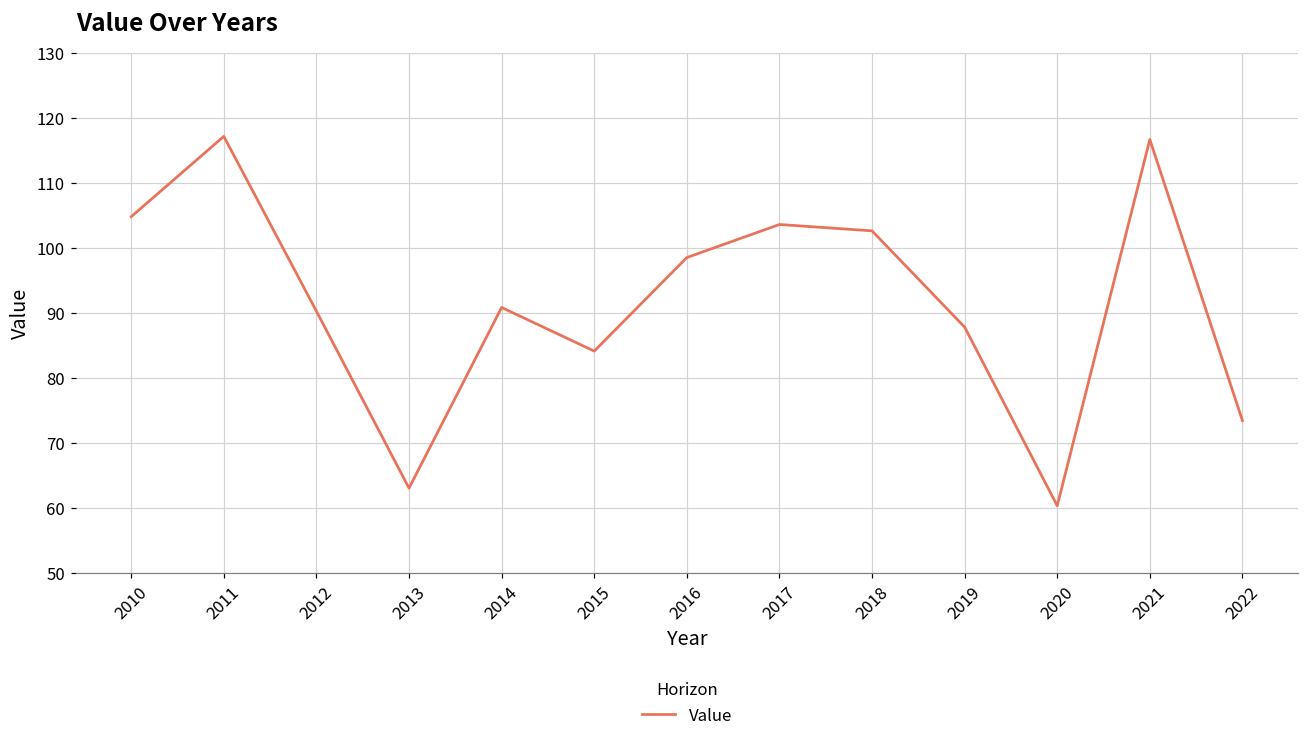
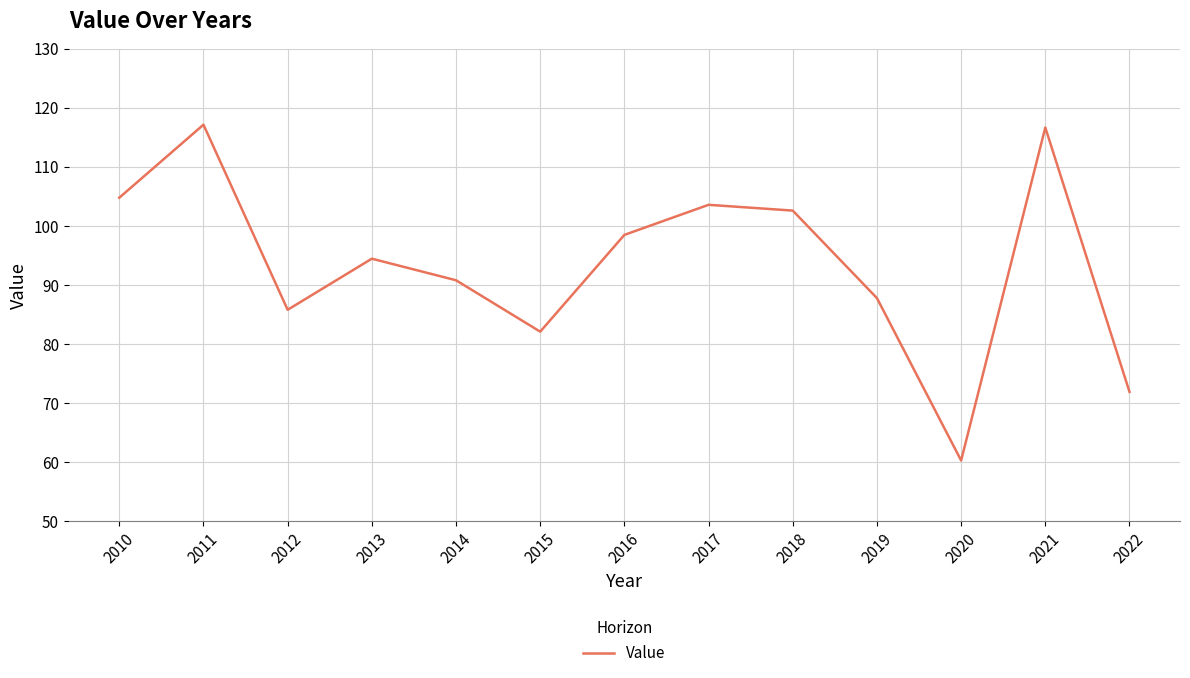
2012: 90 -> 86
2013: 63 -> 94
2015: 84 -> 82
2022: 73 -> 72
